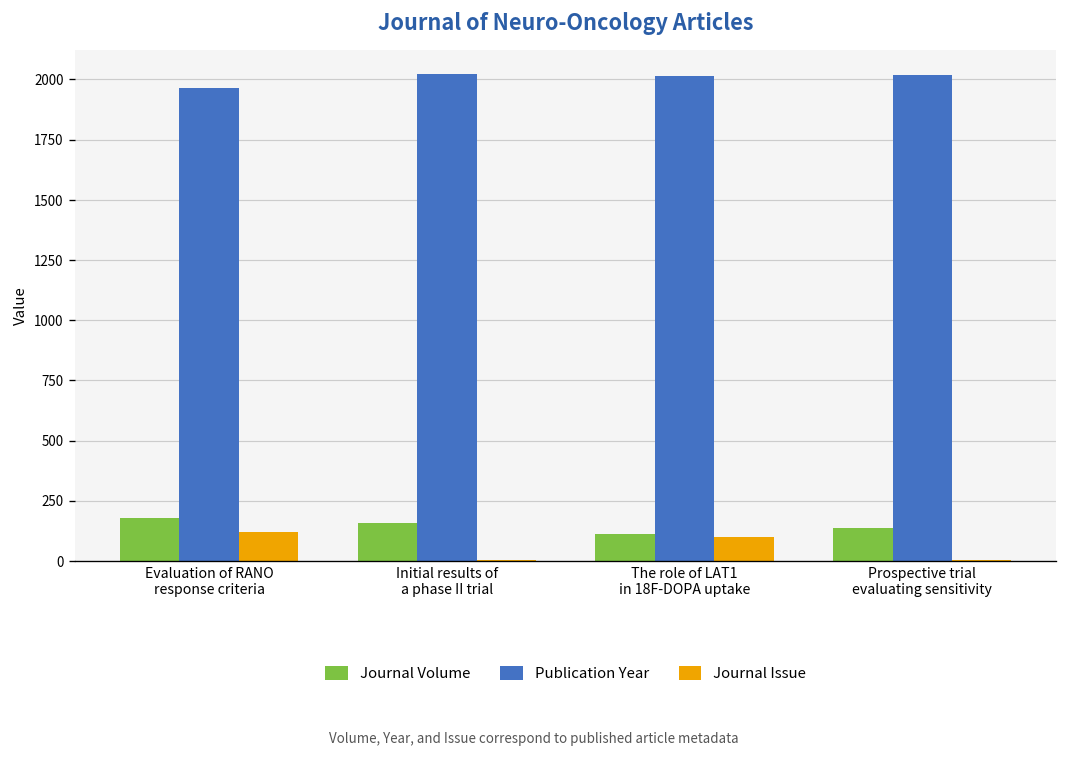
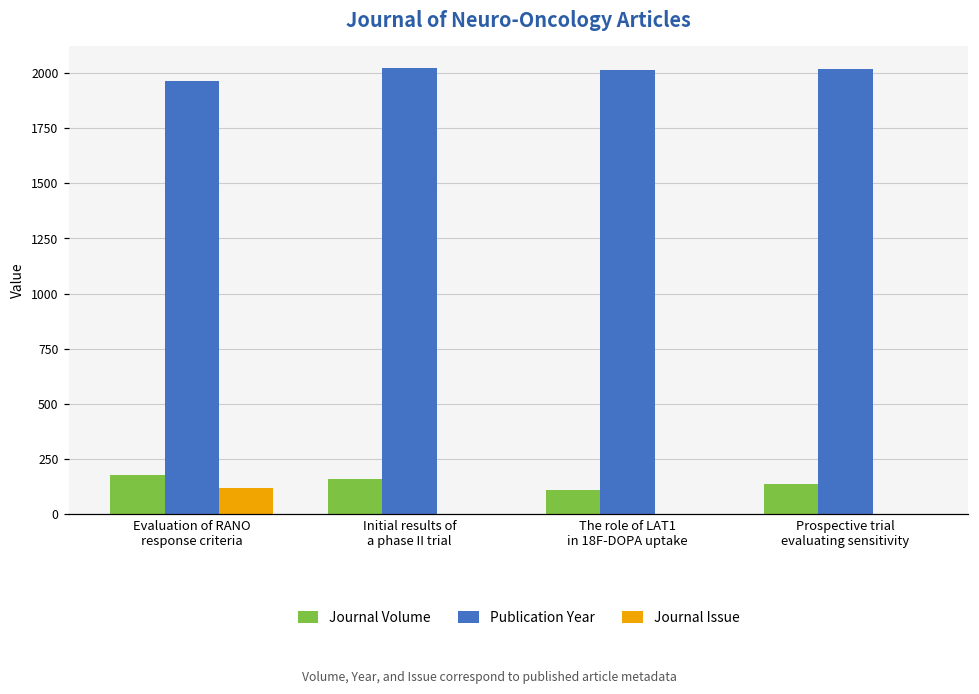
Journal Issue, The role of LAT1 in 18F-DOPA uptake: 100 -> 0
